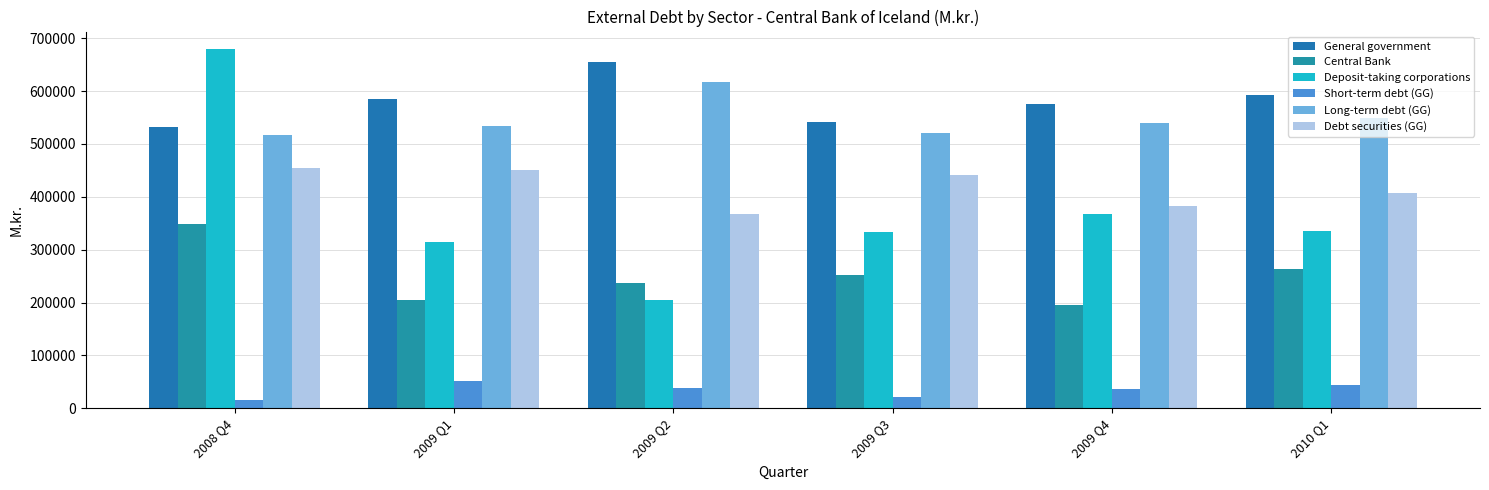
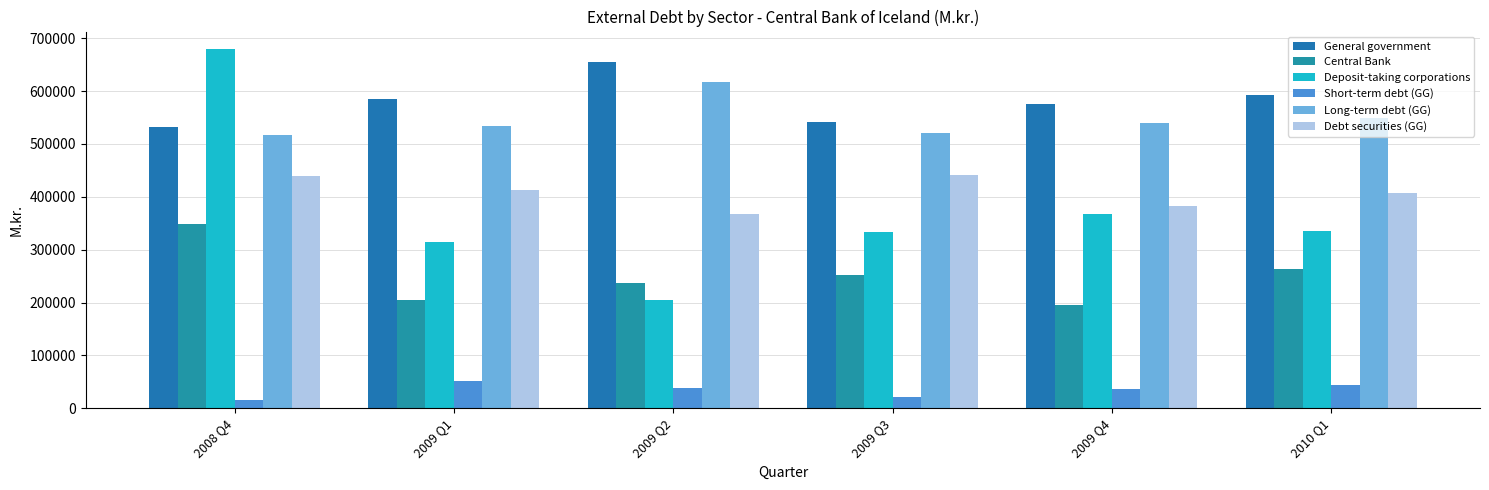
Debt securities (GG), 2008 Q4: 460000 -> 440000
Debt securities (GG), 2009 Q1: 450000 -> 410000
